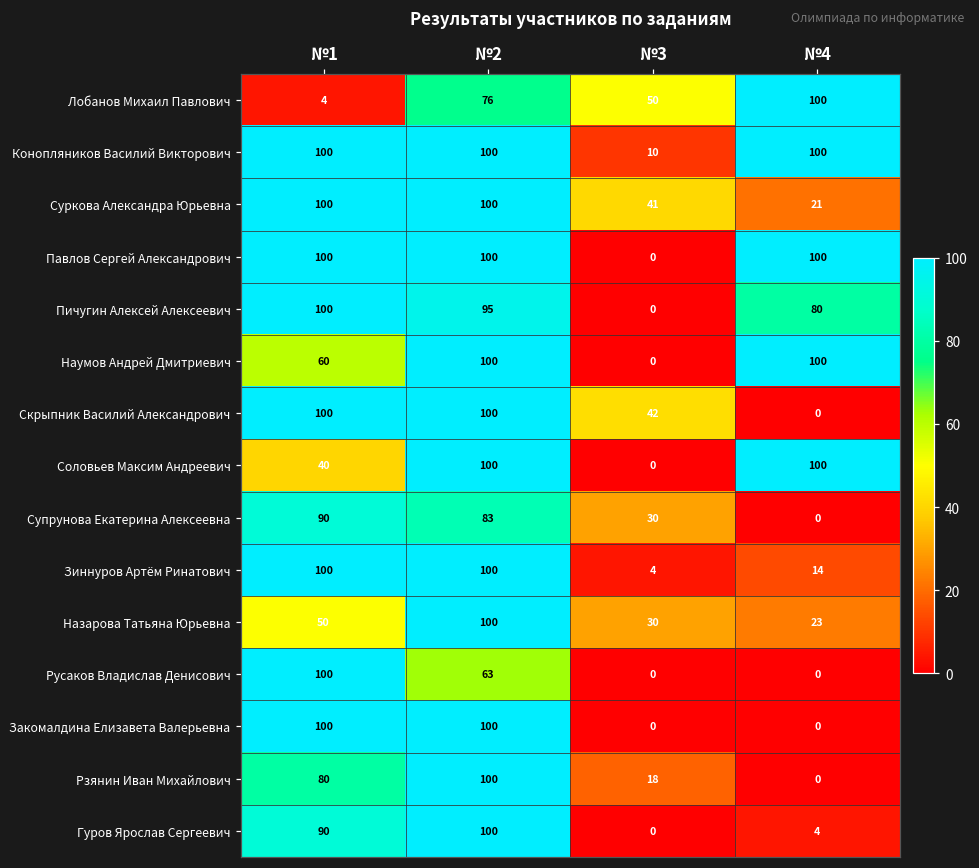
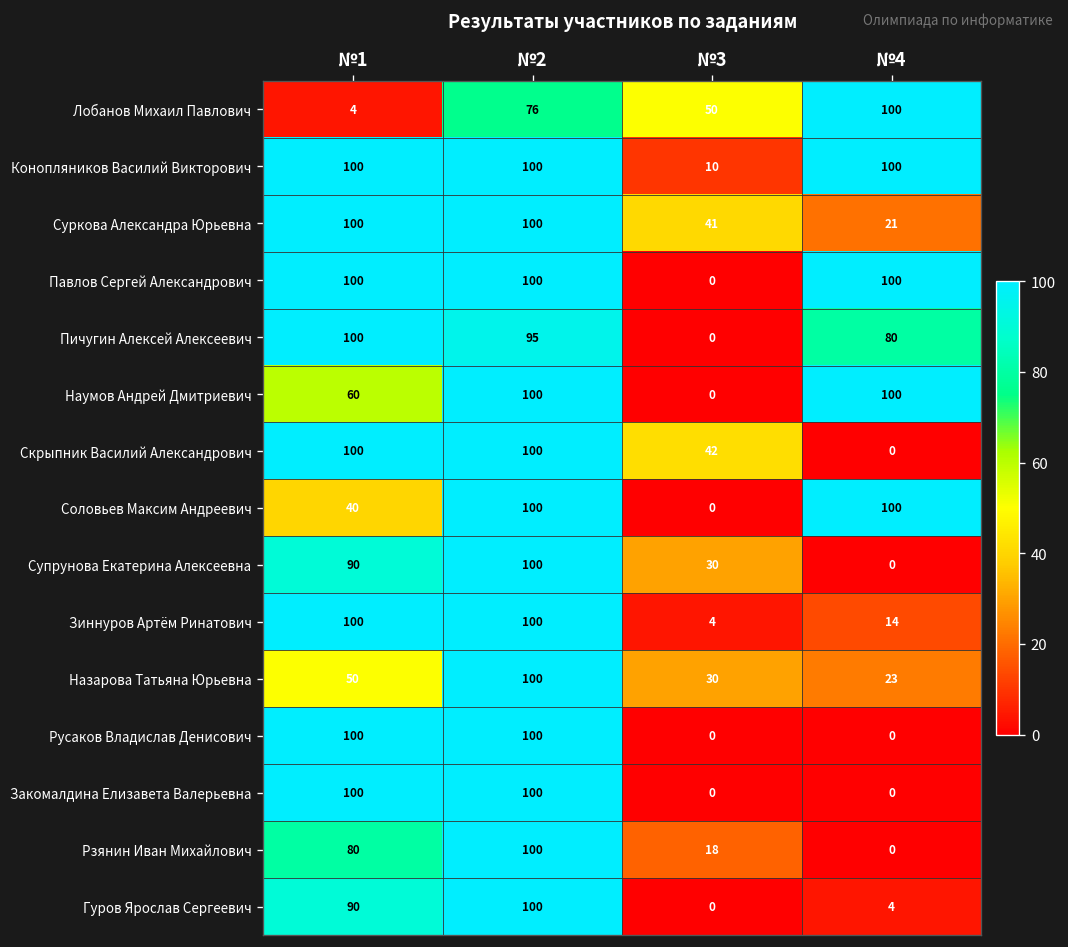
Супрунова Екатерина Алексеевна, №2: 83 -> 100
Русаков Владислав Денисович, №2: 63 -> 100
